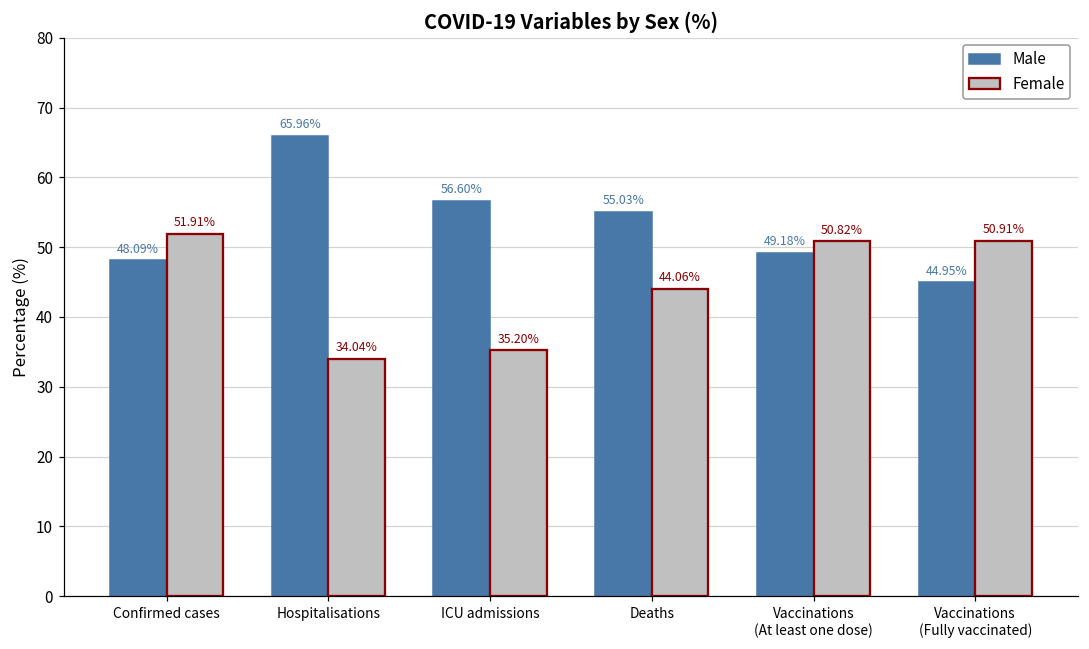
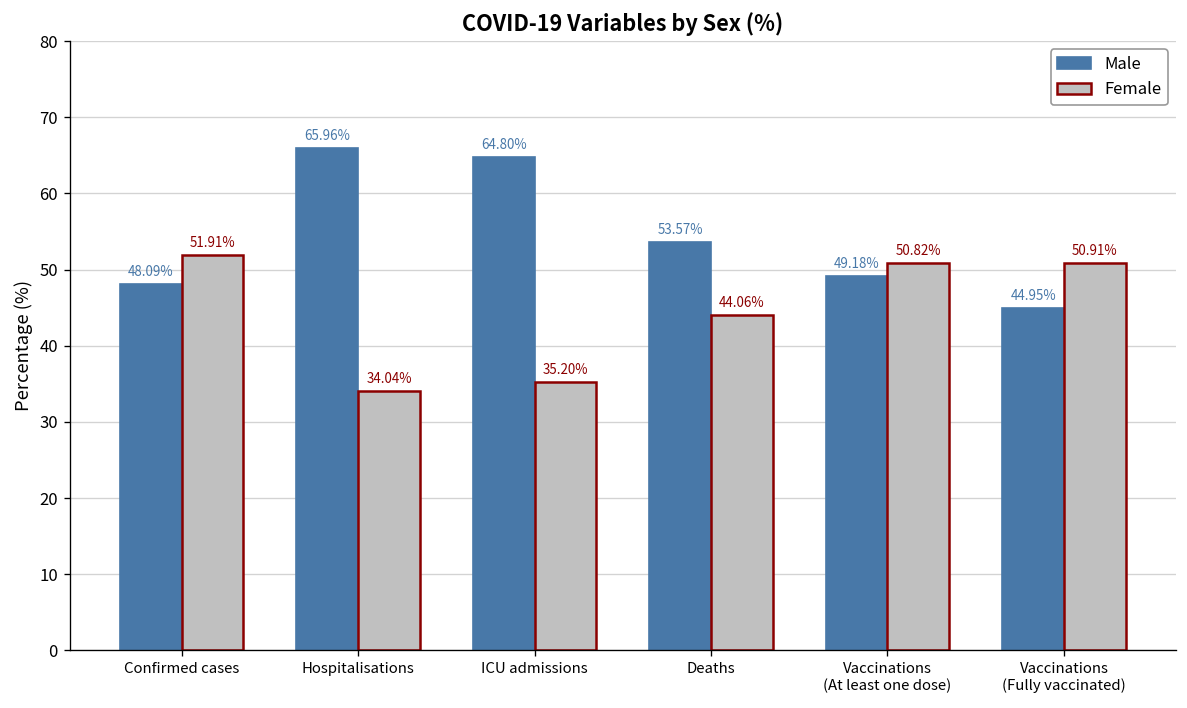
Male, ICU admissions: 56.60% -> 64.80%
Male, Deaths: 55.03% -> 53.57%
